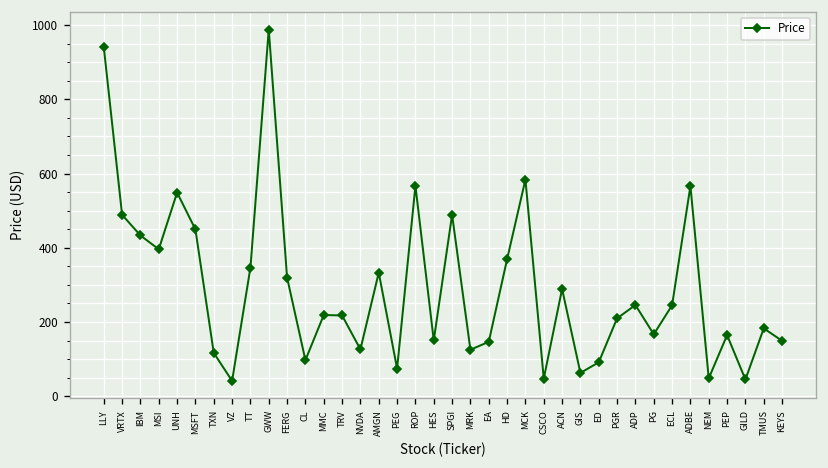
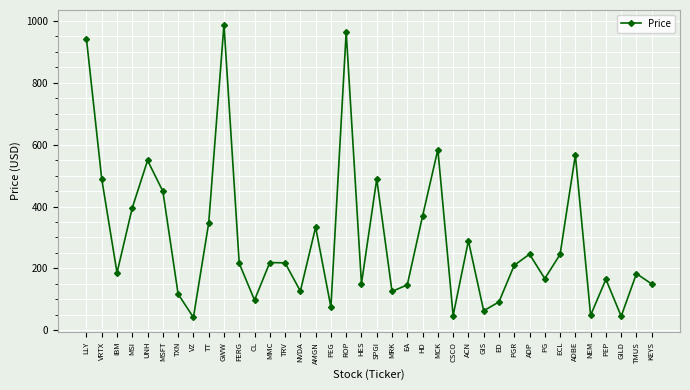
IBM: 430 -> 190
FERG: 320 -> 220
ROP: 570 -> 960
